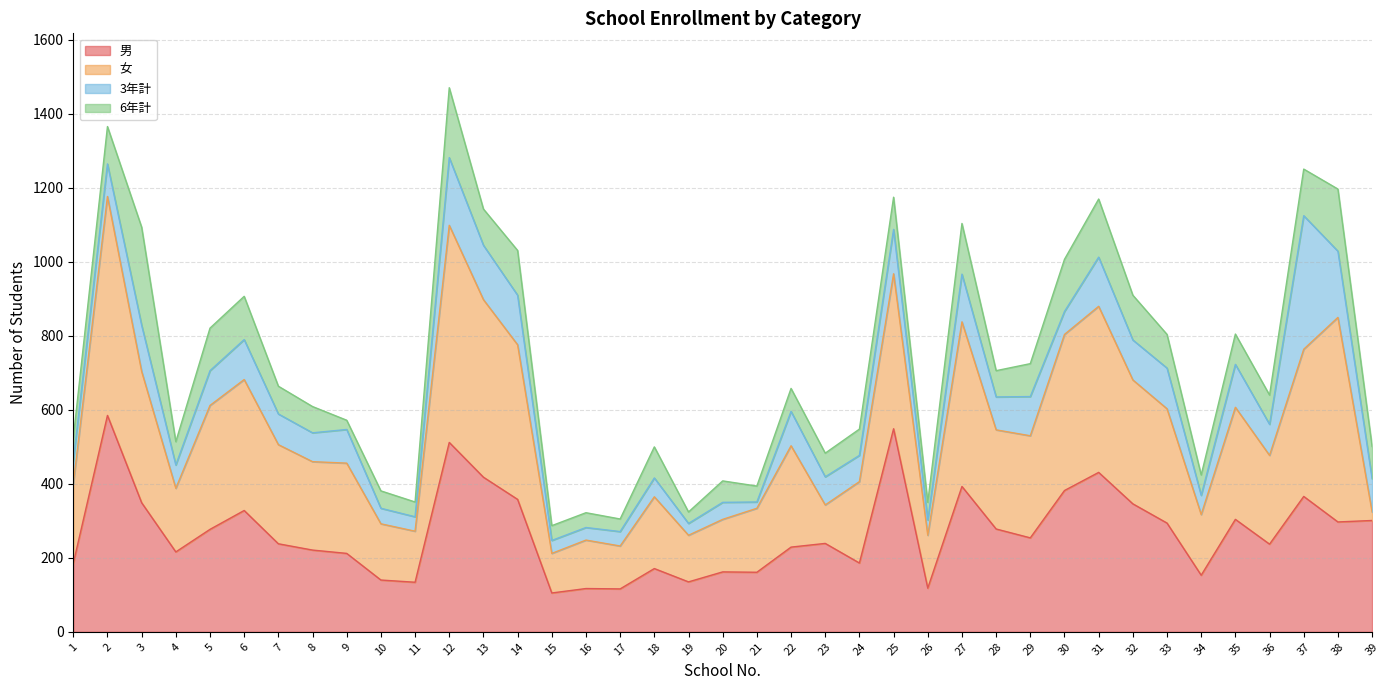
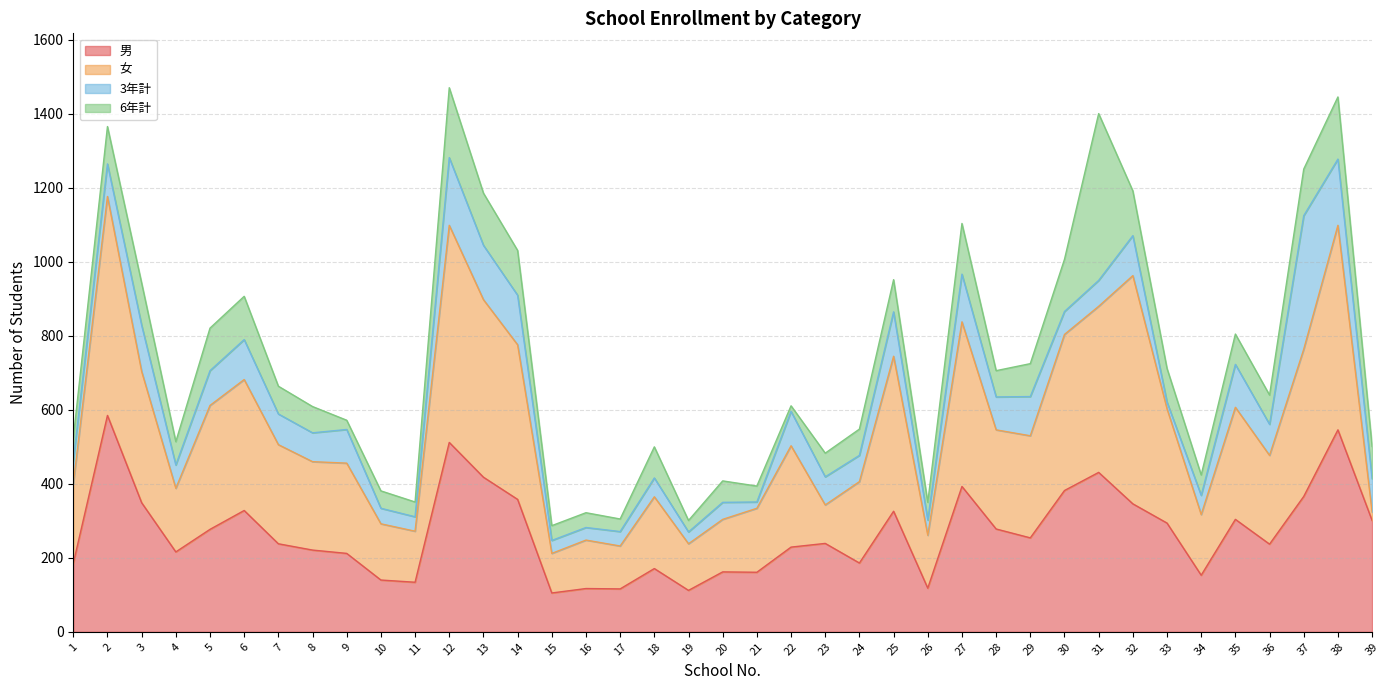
6年計, 3: 270 -> 110
6年計, 13: 100 -> 140
男, 19: 140 -> 110
6年計, 22: 60 -> 20
男, 25: 550 -> 330
3年計, 31: 130 -> 70
6年計, 31: 160 -> 450
女, 32: 340 -> 620
3年計, 33: 110 -> 20
男, 38: 300 -> 550
